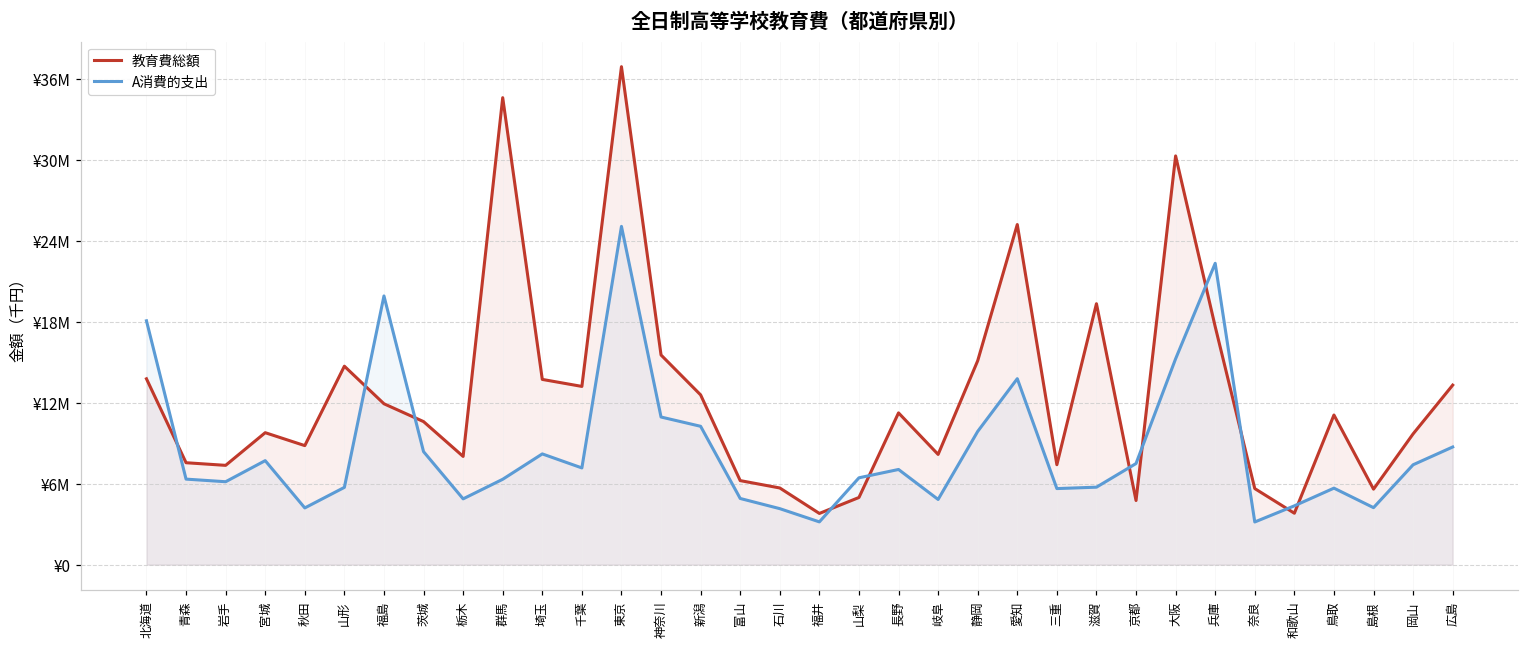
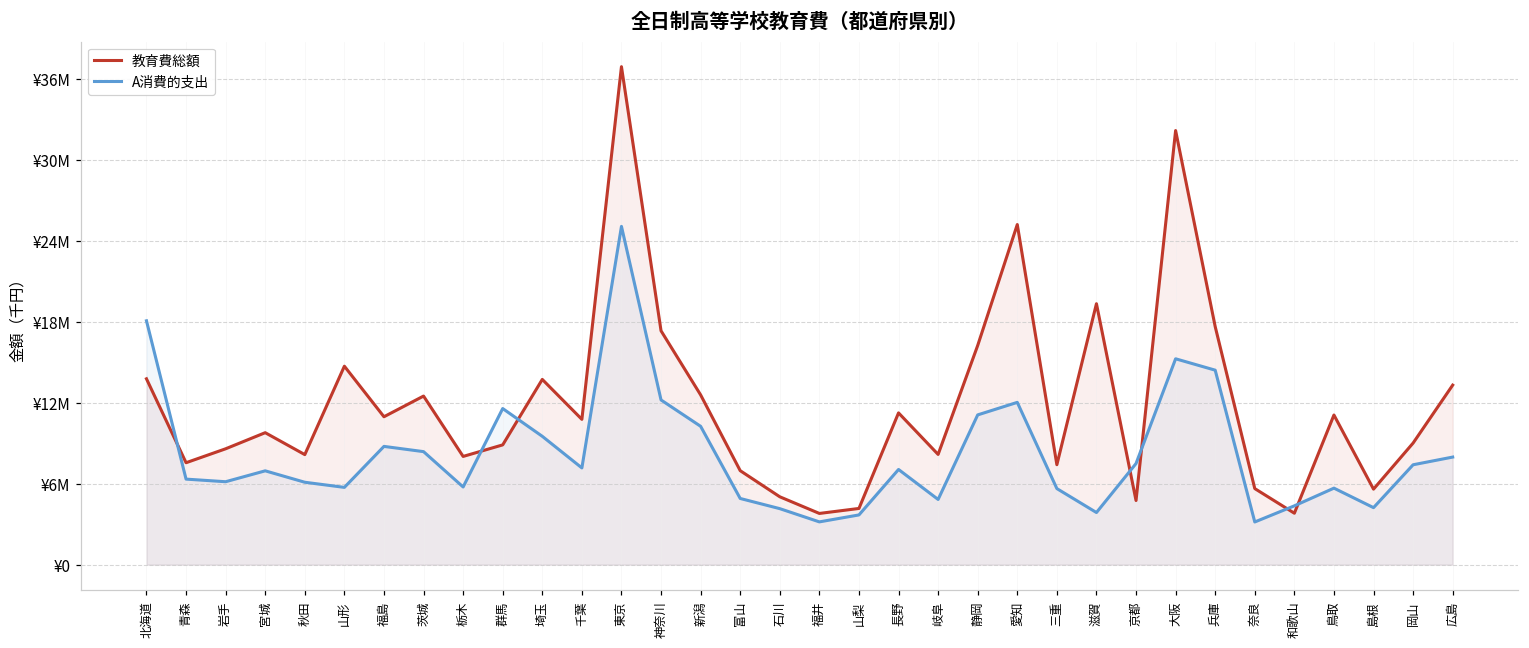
教育費総額, 岩手: ¥7400000 -> ¥8600000
A消費的支出, 宮城: ¥7700000 -> ¥7000000
教育費総額, 秋田: ¥8800000 -> ¥8200000
A消費的支出, 秋田: ¥4200000 -> ¥6100000
教育費総額, 福島: ¥11900000 -> ¥11000000
A消費的支出, 福島: ¥19900000 -> ¥8800000
教育費総額, 茨城: ¥10600000 -> ¥12500000
A消費的支出, 栃木: ¥4900000 -> ¥5800000
教育費総額, 群馬: ¥34600000 -> ¥8900000
A消費的支出, 群馬: ¥6300000 -> ¥11600000
A消費的支出, 埼玉: ¥8200000 -> ¥9500000
教育費総額, 千葉: ¥13200000 -> ¥10800000
教育費総額, 神奈川: ¥15500000 -> ¥17300000
A消費的支出, 神奈川: ¥10900000 -> ¥12200000
教育費総額, 富山: ¥6200000 -> ¥7000000
教育費総額, 石川: ¥5700000 -> ¥5000000
教育費総額, 山梨: ¥5000000 -> ¥4200000
A消費的支出, 山梨: ¥6400000 -> ¥3700000
教育費総額, 静岡: ¥15100000 -> ¥16200000
A消費的支出, 静岡: ¥9900000 -> ¥11100000
A消費的支出, 愛知: ¥13800000 -> ¥12000000
A消費的支出, 滋賀: ¥5700000 -> ¥3900000
教育費総額, 大阪: ¥30300000 -> ¥32100000
A消費的支出, 兵庫: ¥22300000 -> ¥14400000
教育費総額, 岡山: ¥9700000 -> ¥9000000
A消費的支出, 広島: ¥8700000 -> ¥8000000
